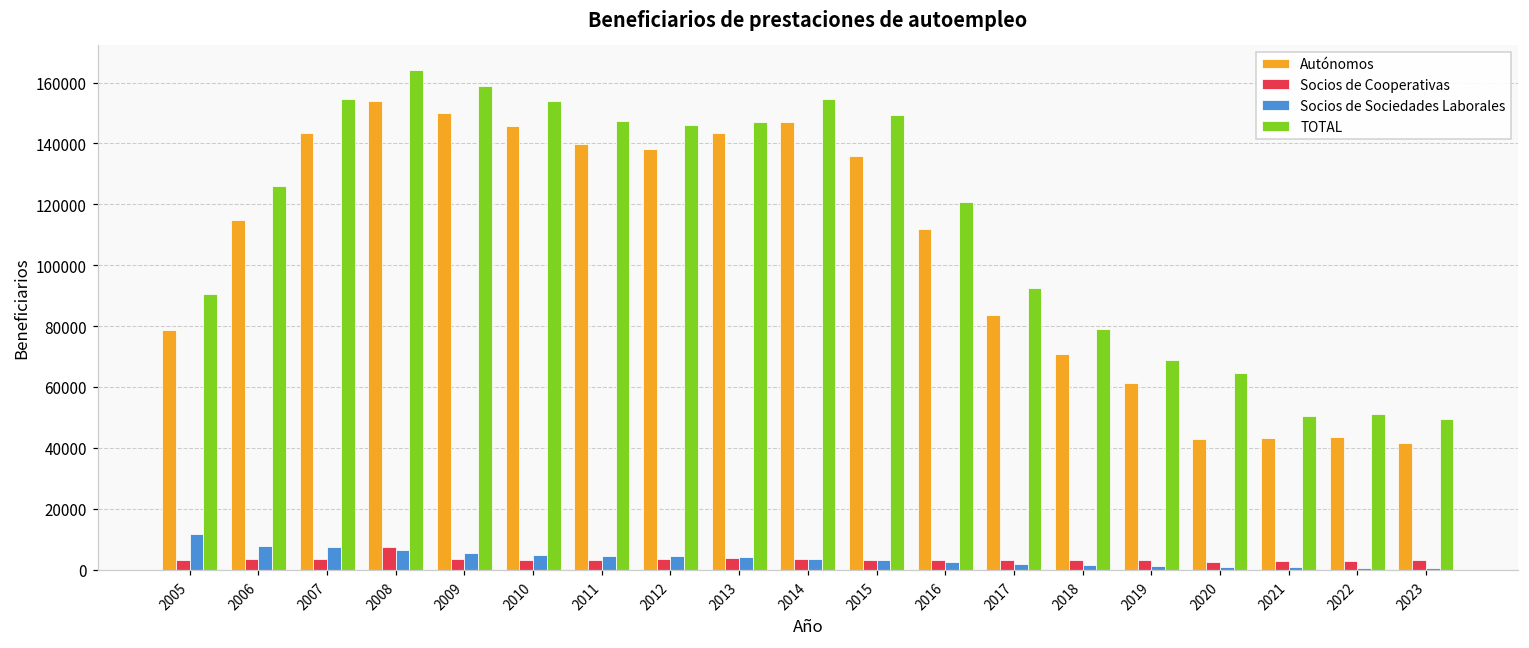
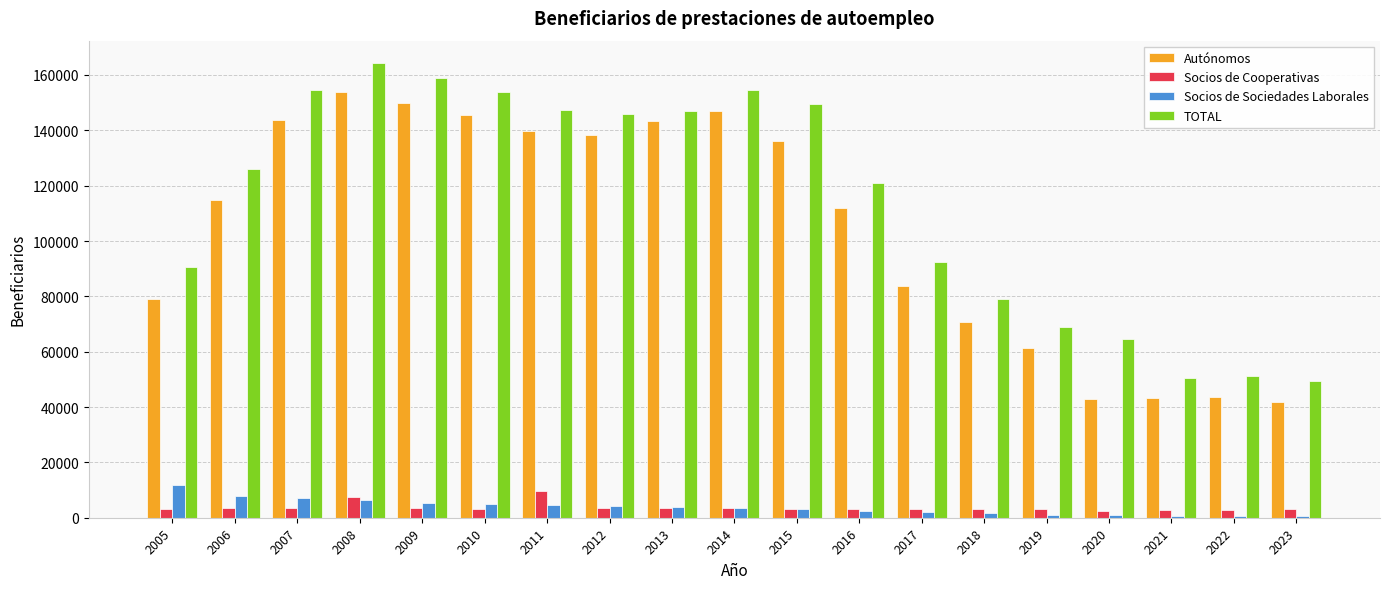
Socios de Cooperativas, 2011: 3000 -> 10000
